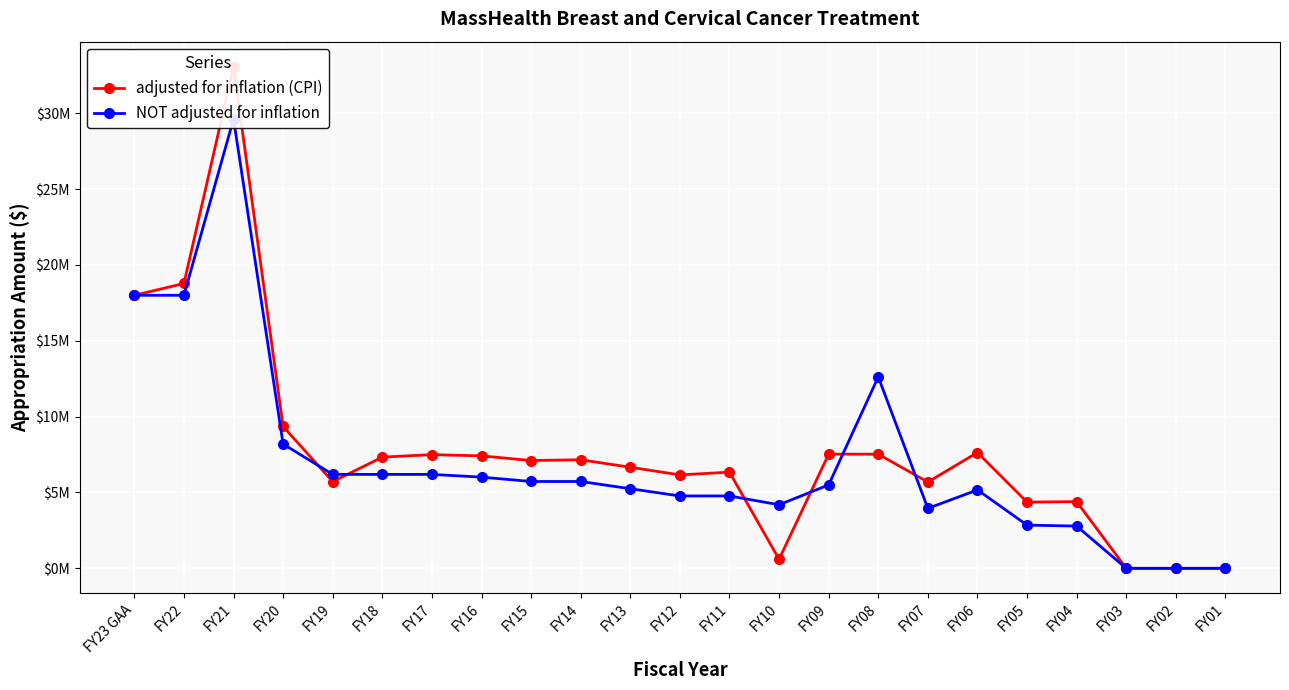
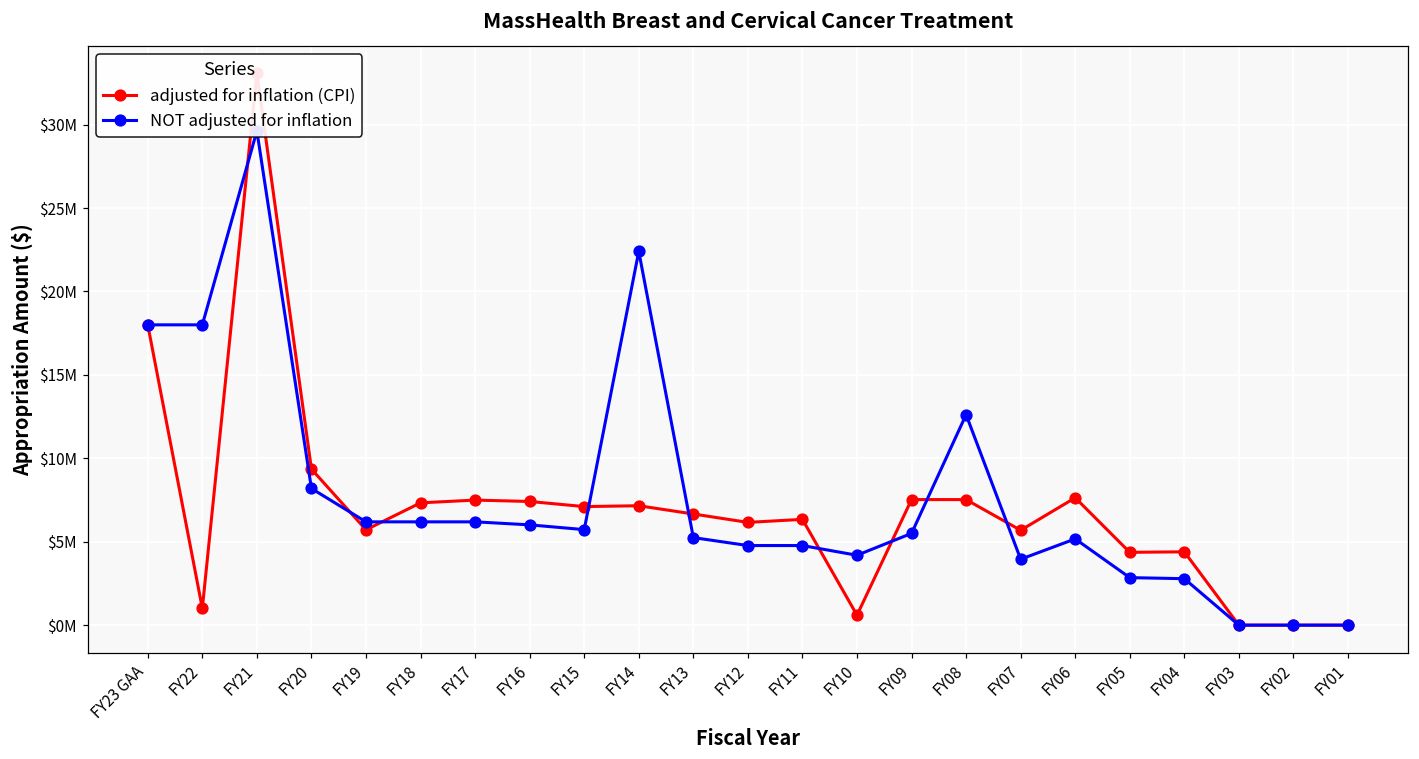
adjusted for inflation (CPI), FY22: $18800000 -> $1000000
NOT adjusted for inflation, FY14: $5700000 -> $22400000
